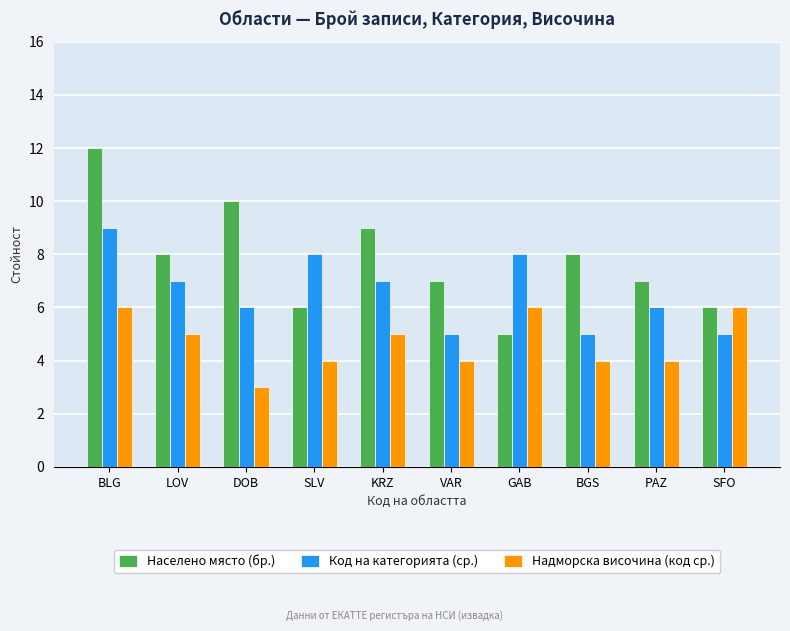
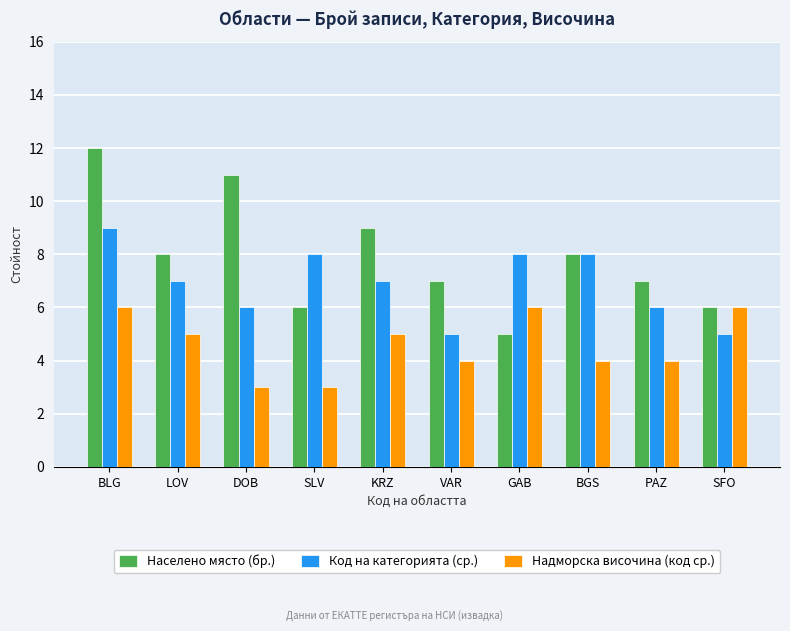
Населено място (бр.), DOB: 10 -> 11
Надморска височина (код ср.), SLV: 4 -> 3
Код на категорията (ср.), BGS: 5 -> 8
